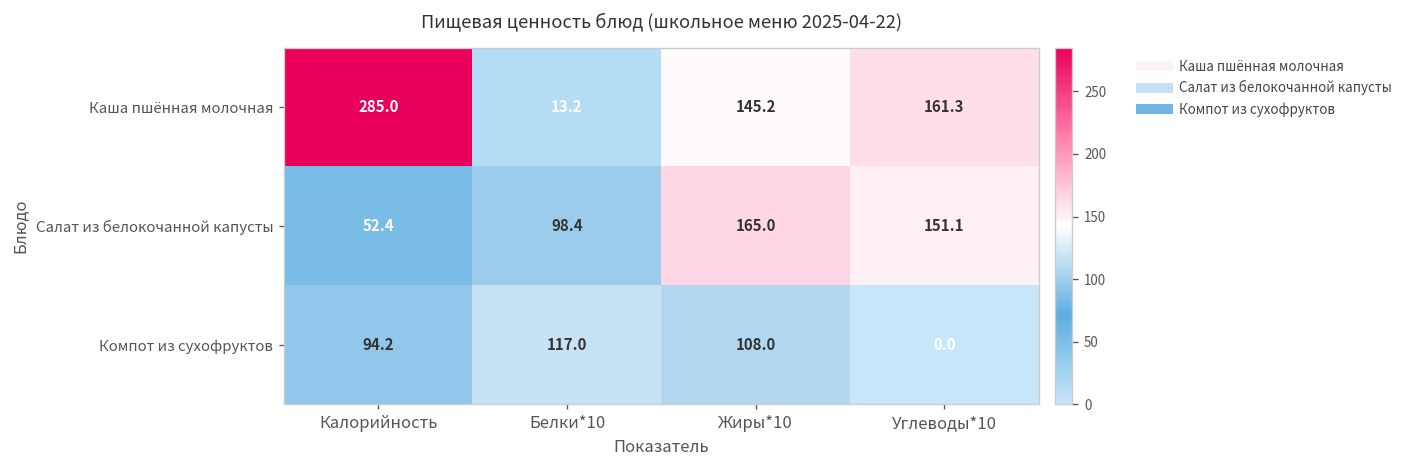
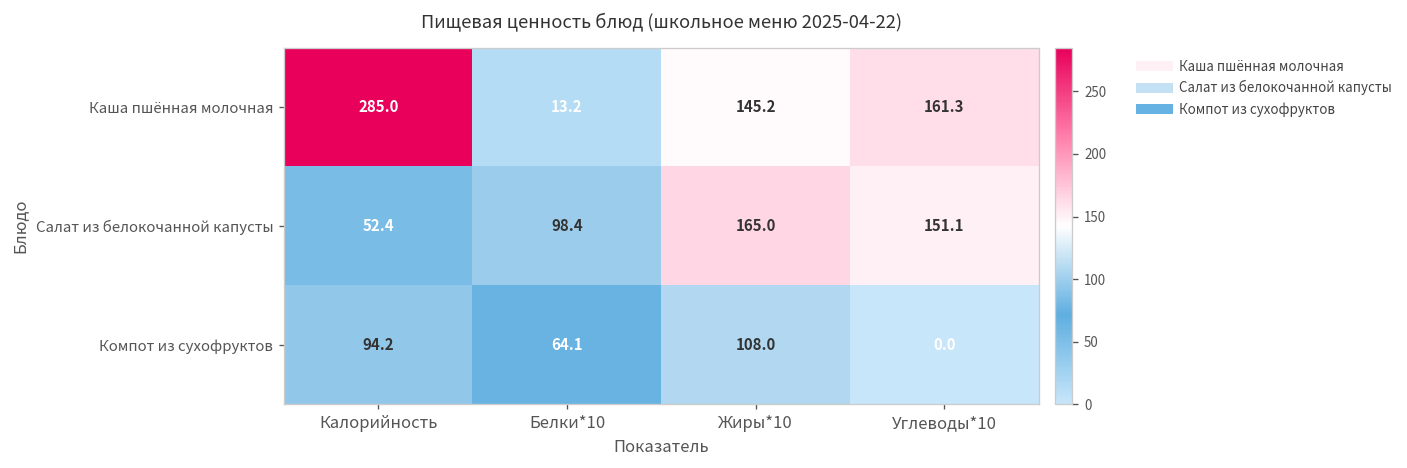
Компот из сухофруктов, Белки*10: 117.0 -> 64.1
